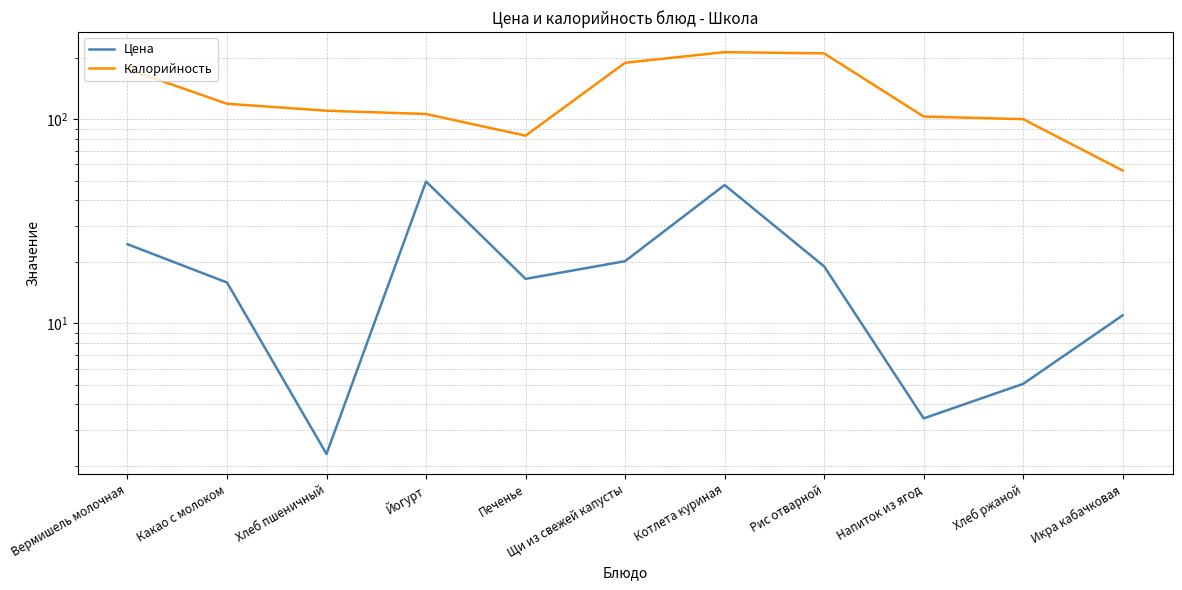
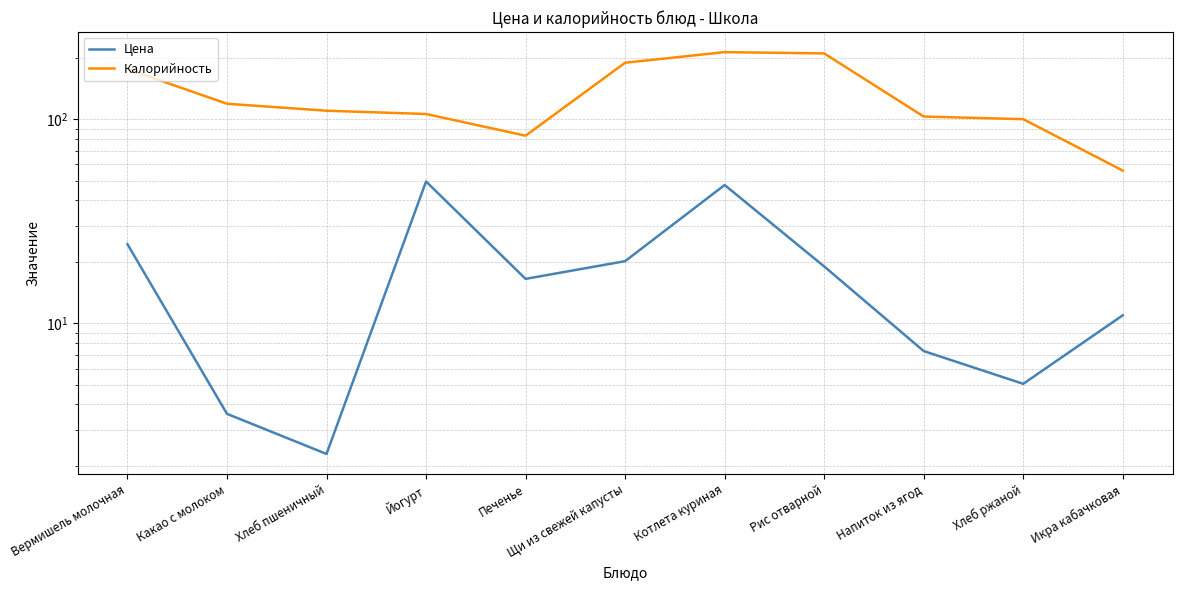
Цена, Какао с молоком: 16 -> 3.6
Цена, Напиток из ягод: 3.4 -> 7.3
